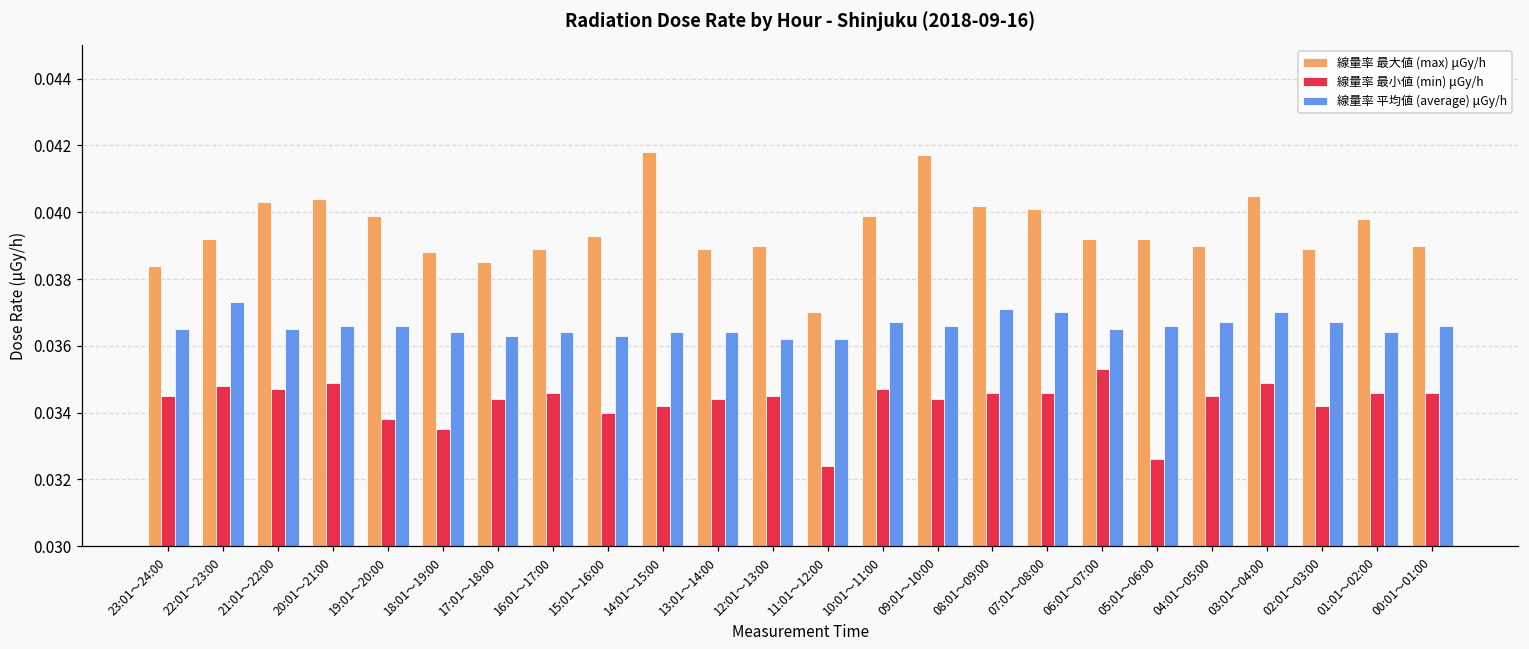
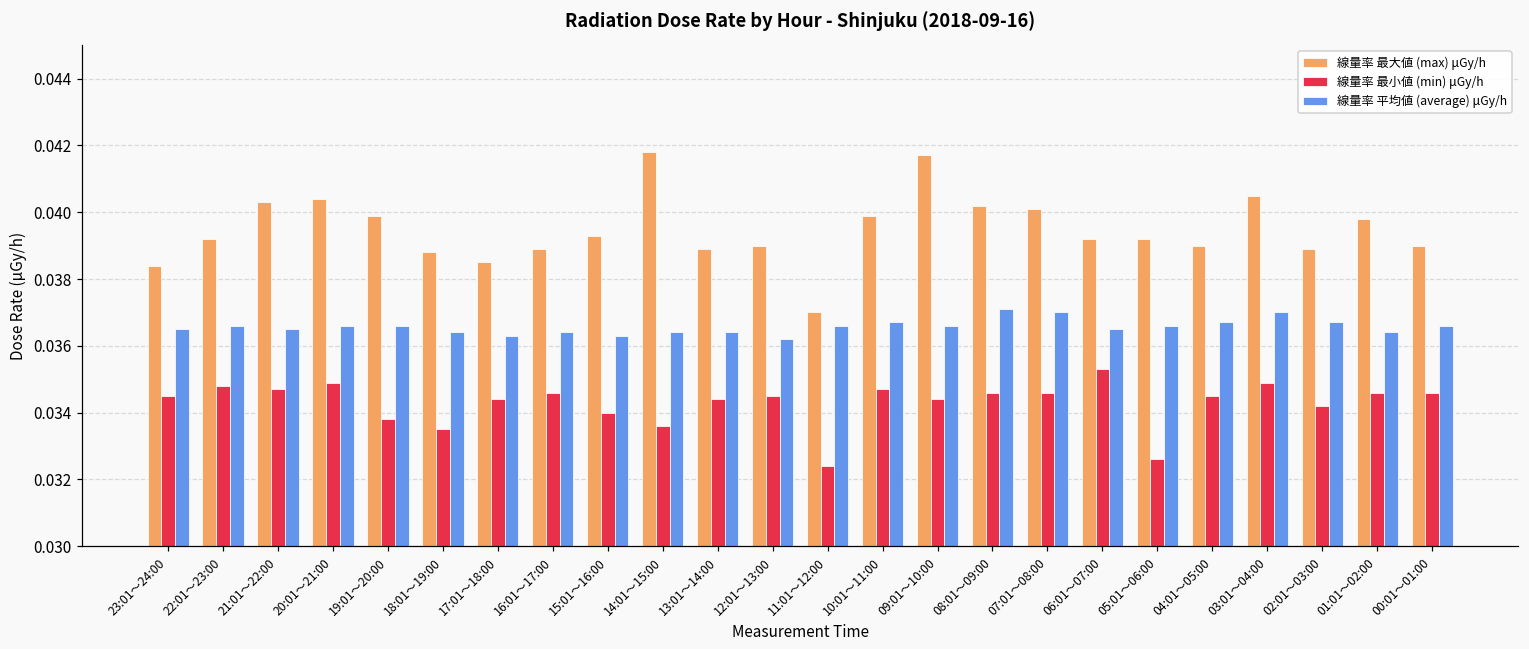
線量率 平均値 (average) μGy/h, 22:01～23:00: 0.0373 -> 0.0366
線量率 最小値 (min) μGy/h, 14:01～15:00: 0.0342 -> 0.0336
線量率 平均値 (average) μGy/h, 11:01～12:00: 0.0362 -> 0.0366
